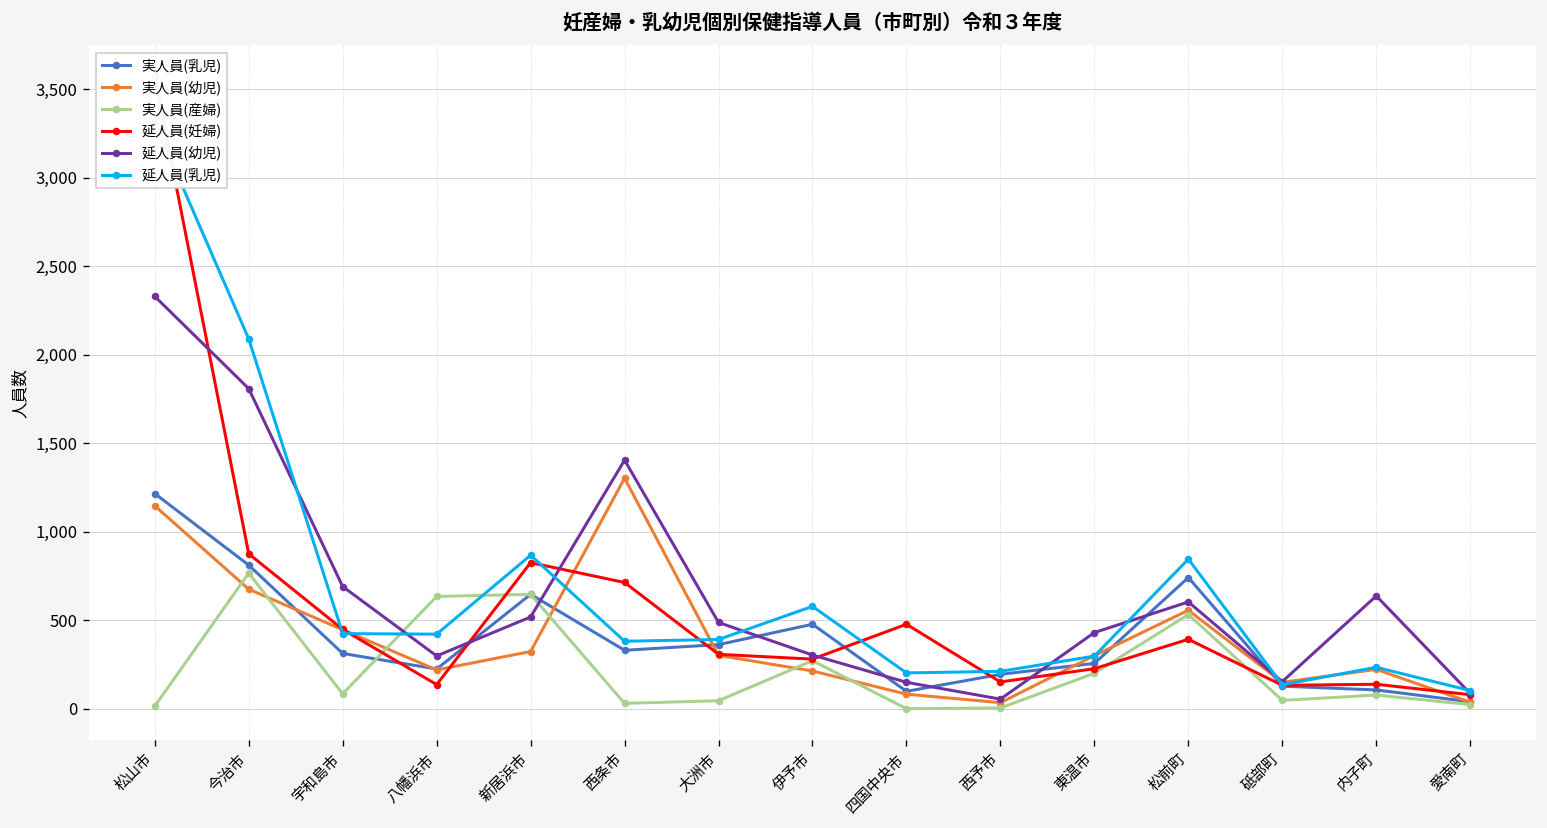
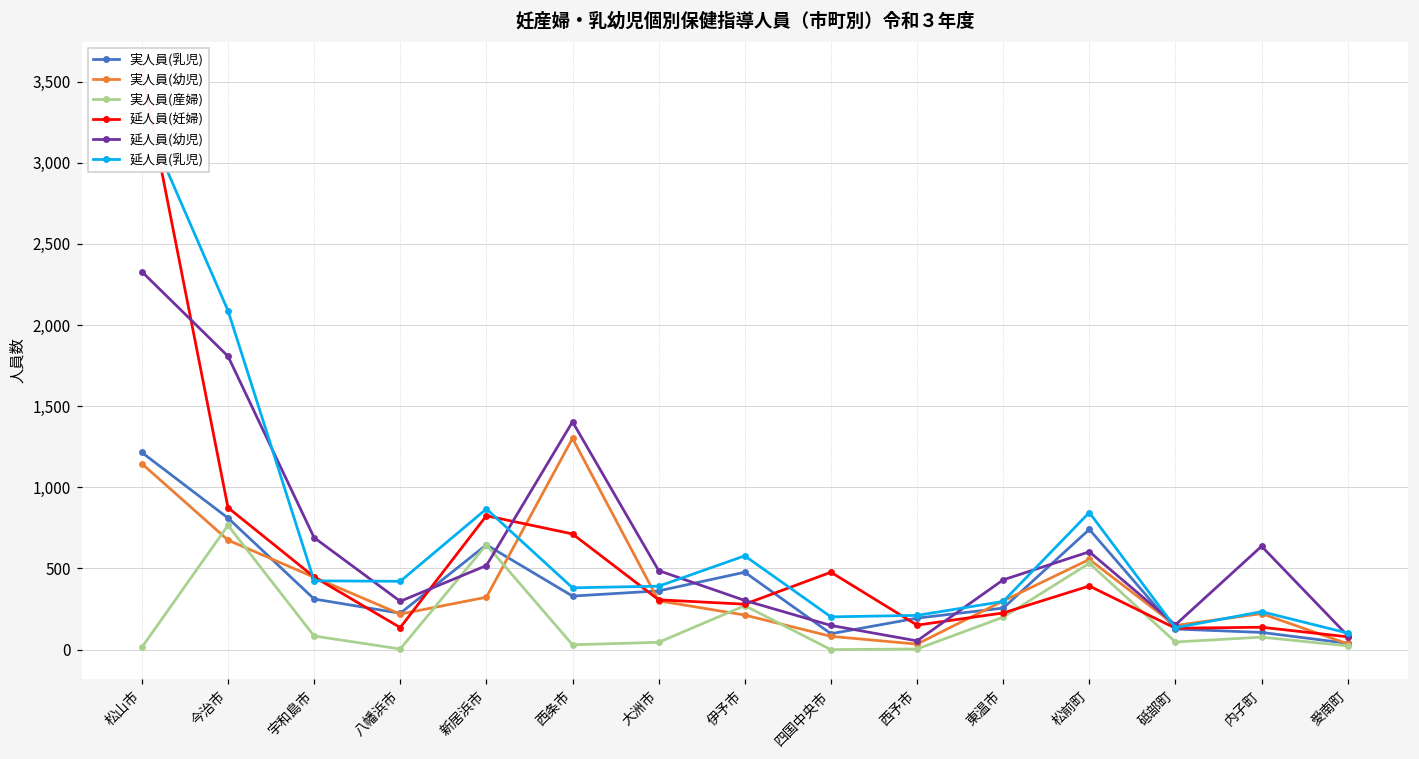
実人員(産婦), 八幡浜市: 630 -> 0
